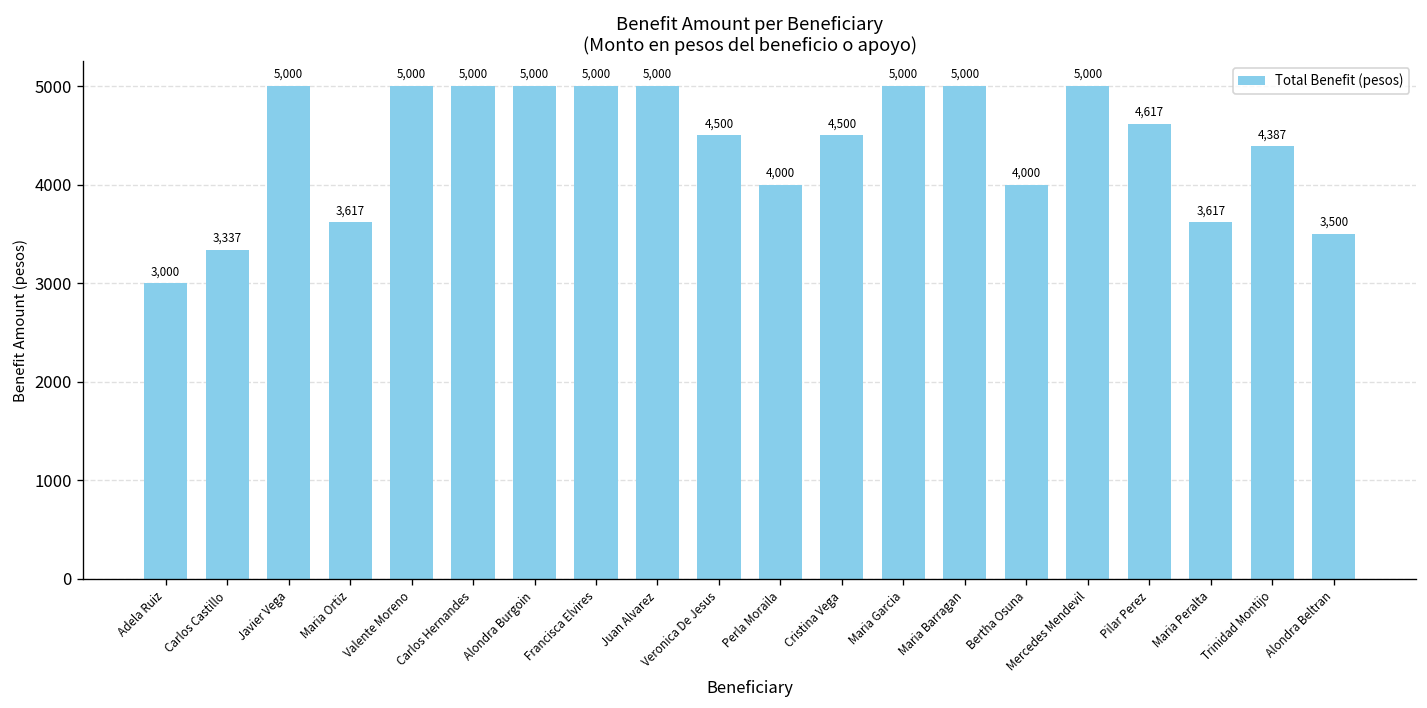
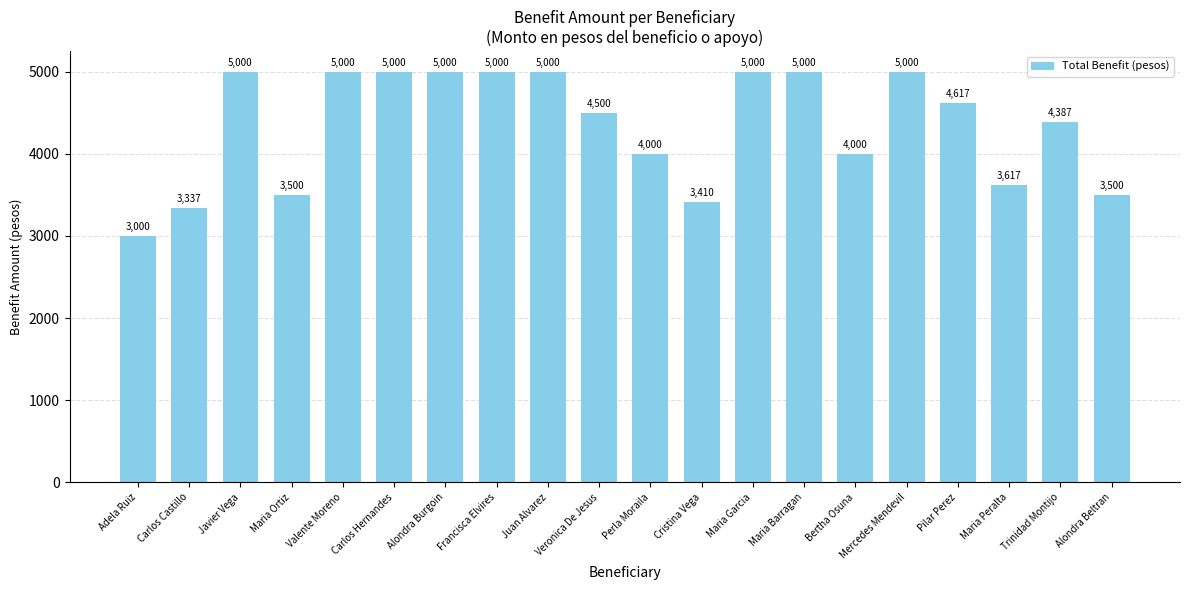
Maria Ortiz: 3,617 -> 3,500
Cristina Vega: 4,500 -> 3,410
